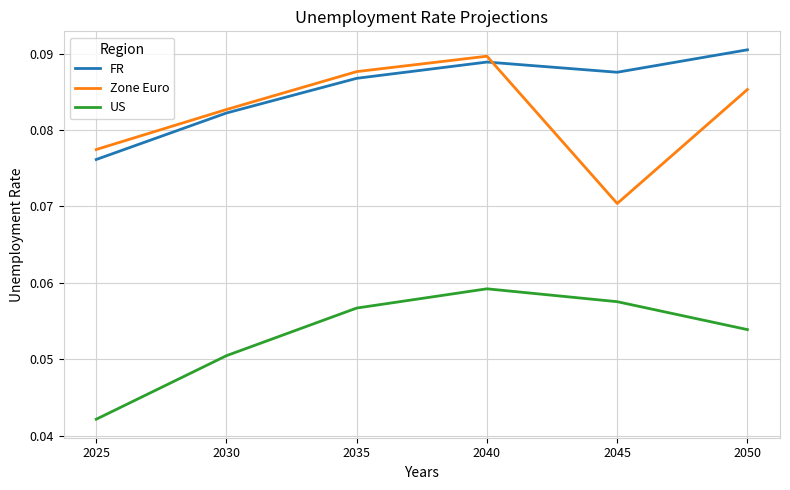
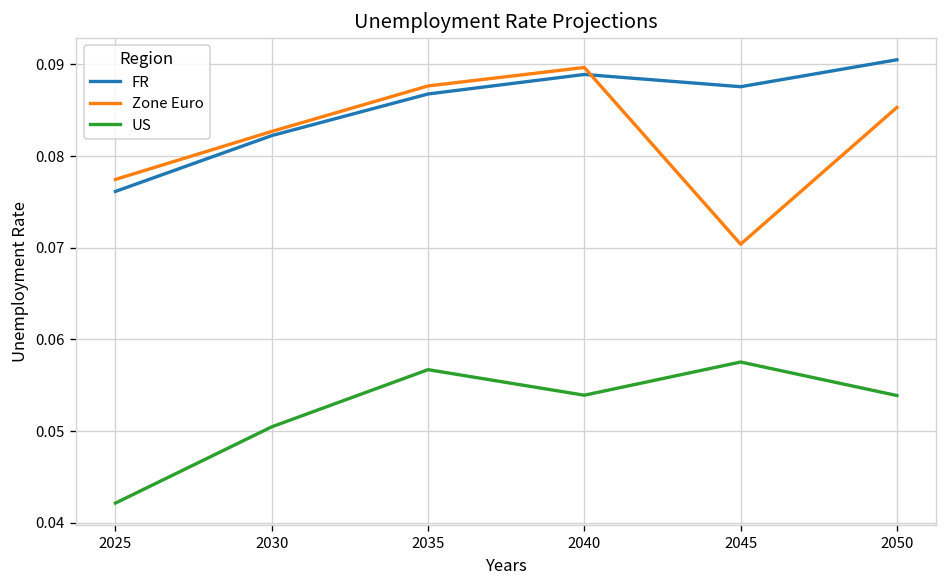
US, 2040: 0.059 -> 0.054
